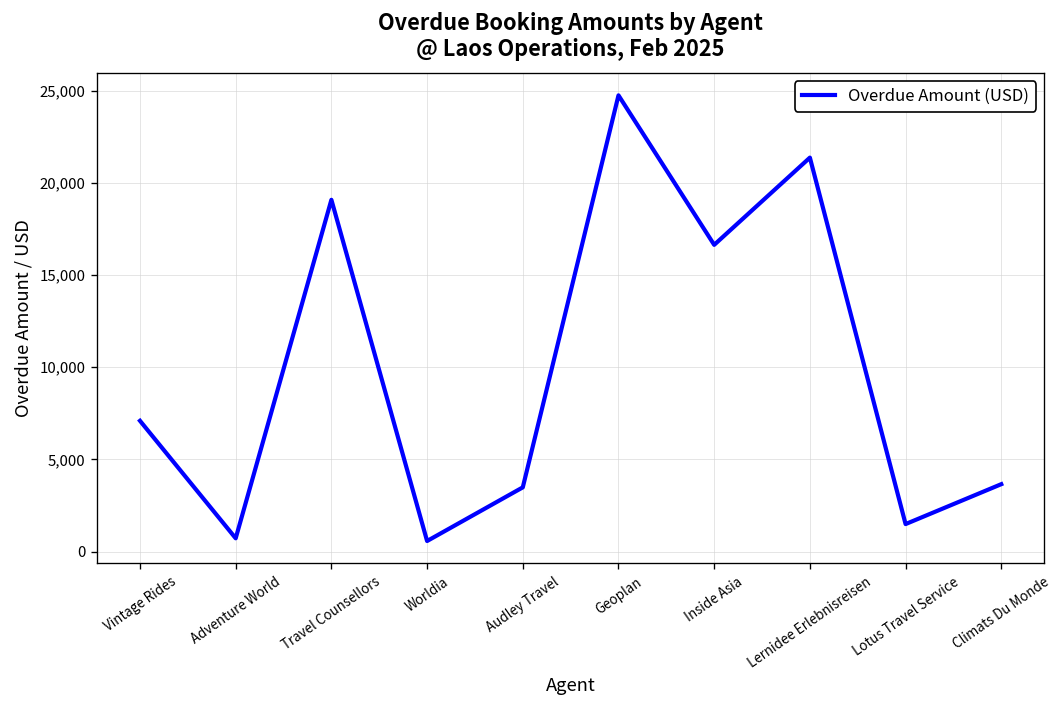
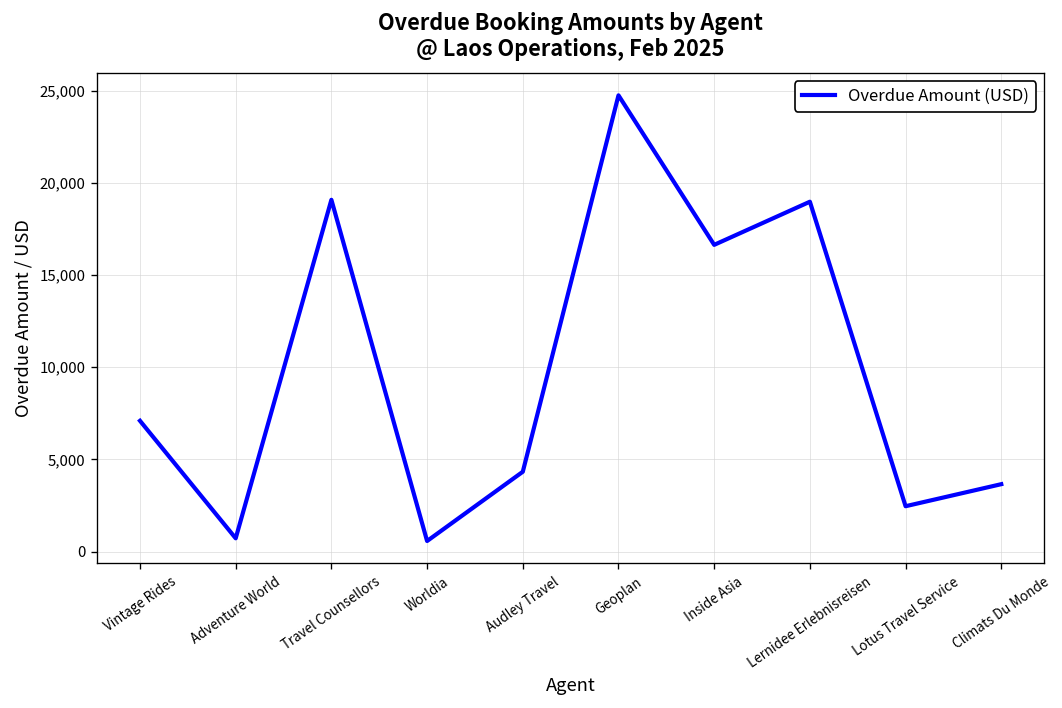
Audley Travel: 3,500 -> 4,300
Lernidee Erlebnisreisen: 21,400 -> 19,000
Lotus Travel Service: 1,500 -> 2,500
